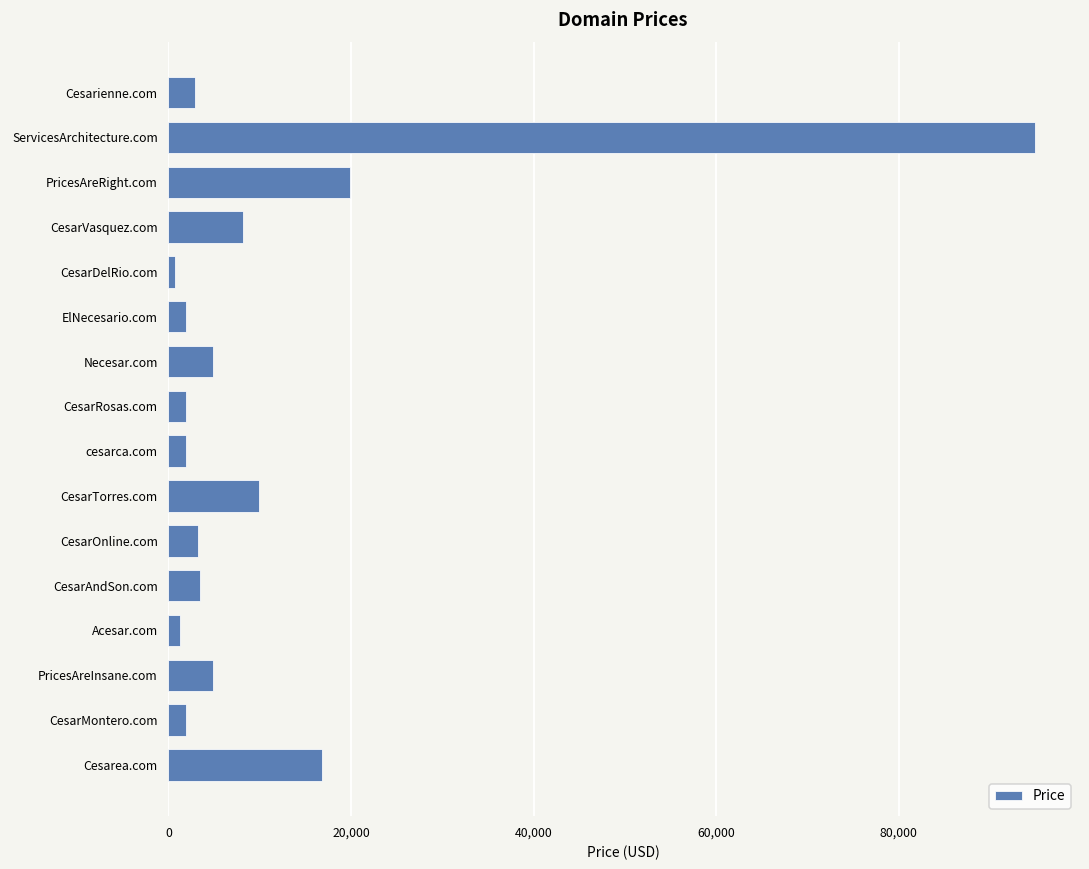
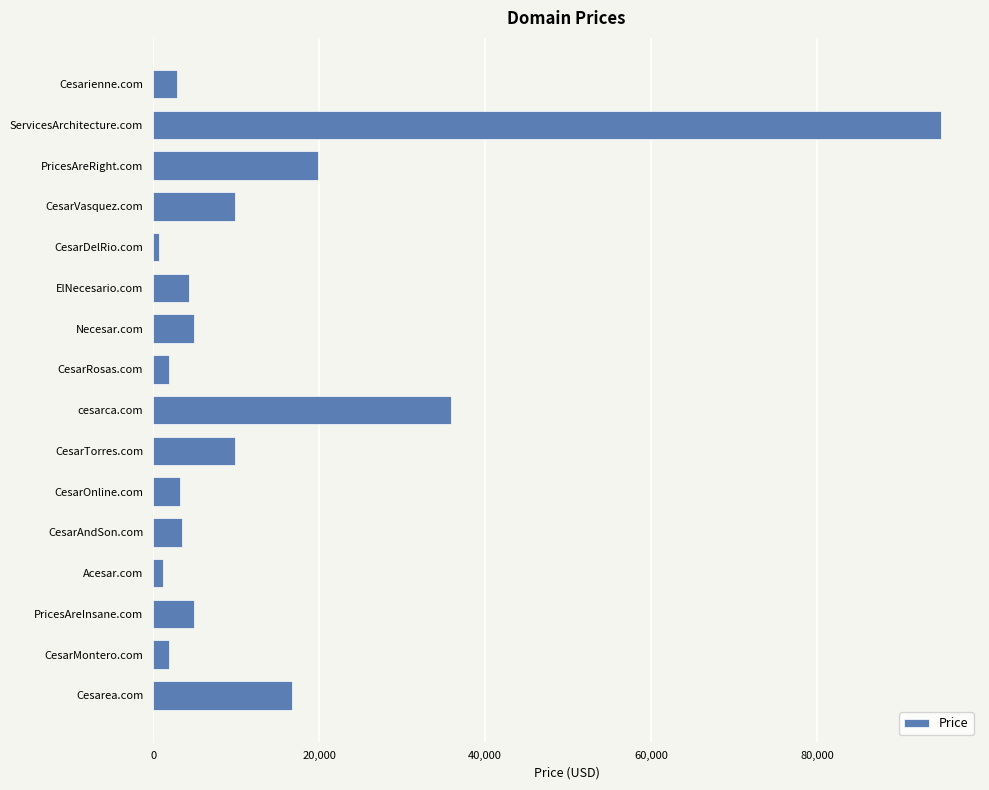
CesarVasquez.com: 8,000 -> 10,000
ElNecesario.com: 2,000 -> 4,000
cesarca.com: 2,000 -> 36,000
